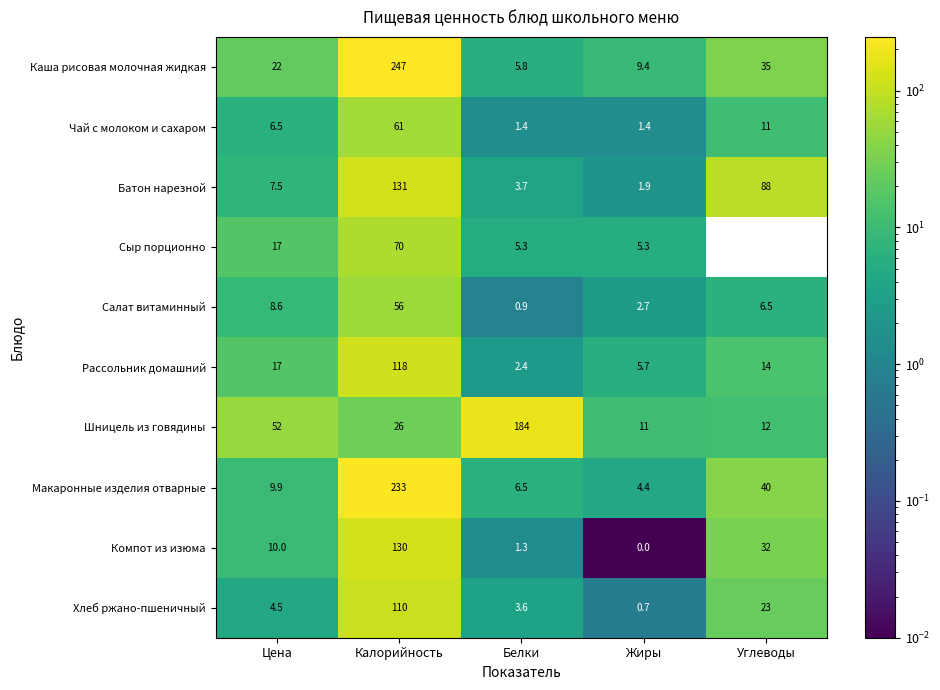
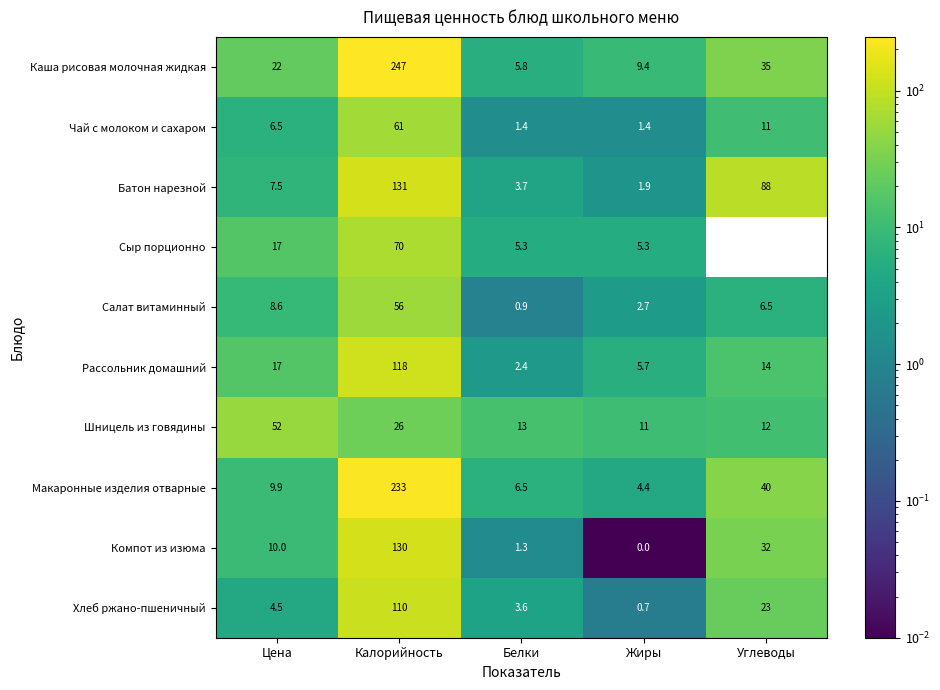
Шницель из говядины, Белки: 184 -> 13
